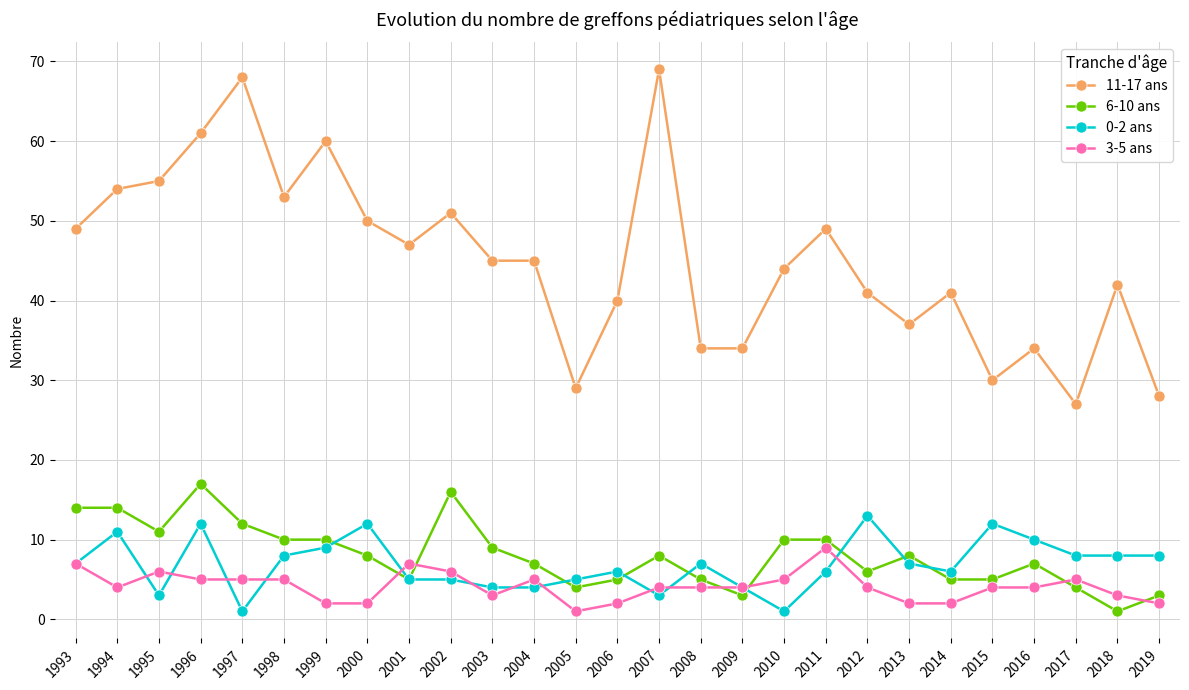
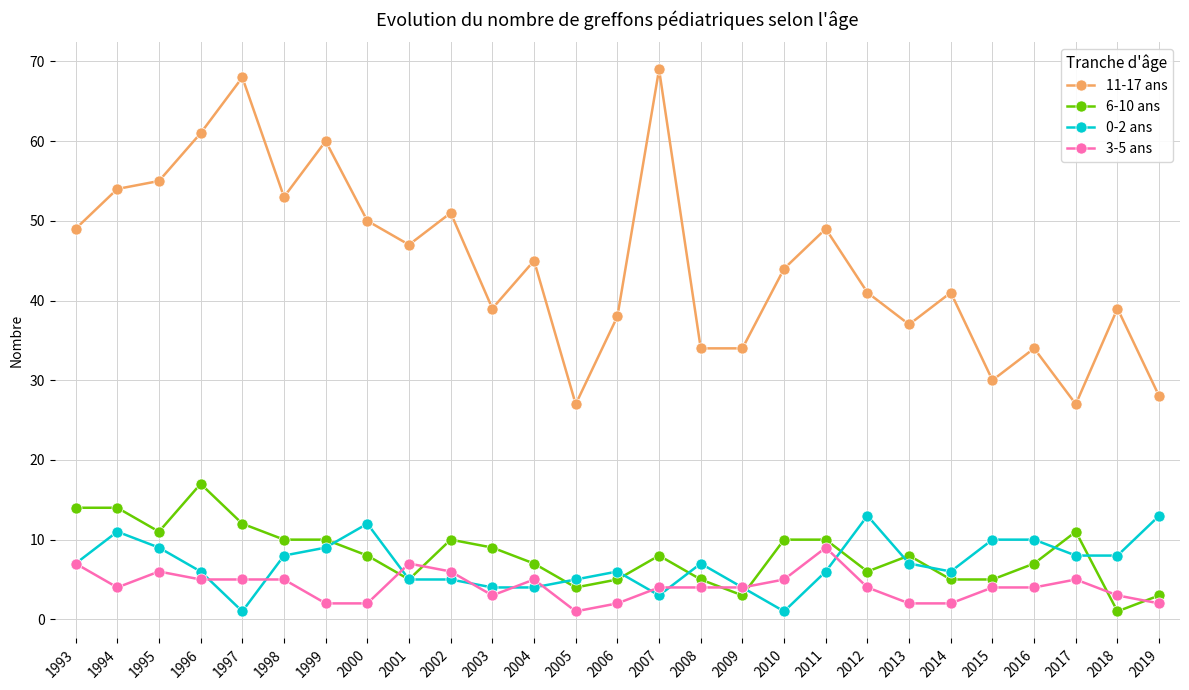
0-2 ans, 1995: 3 -> 9
0-2 ans, 1996: 12 -> 6
6-10 ans, 2002: 16 -> 10
11-17 ans, 2003: 45 -> 39
11-17 ans, 2005: 29 -> 27
11-17 ans, 2006: 40 -> 38
0-2 ans, 2015: 12 -> 10
6-10 ans, 2017: 4 -> 11
11-17 ans, 2018: 42 -> 39
0-2 ans, 2019: 8 -> 13
